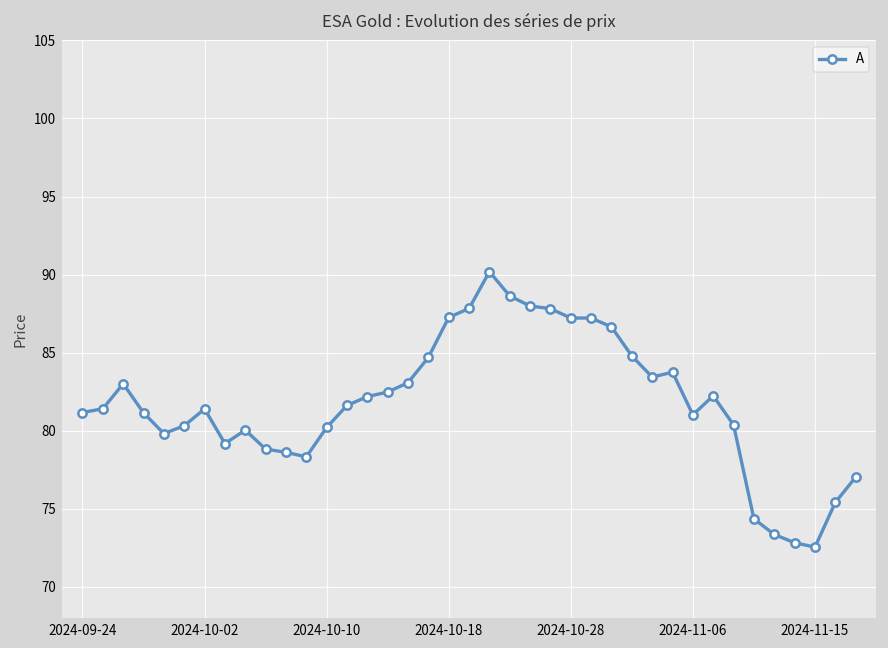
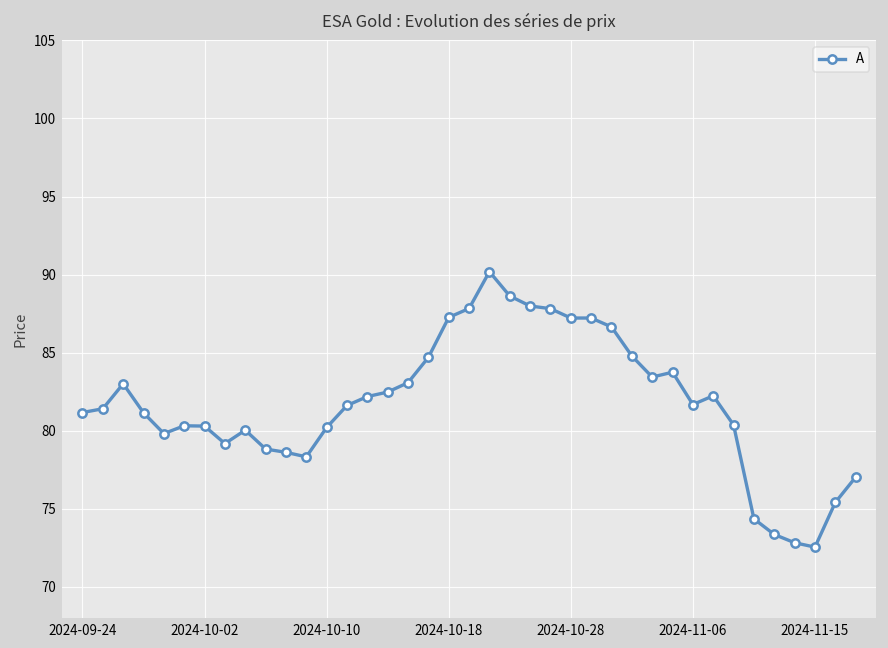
2024-10-02: 81.4 -> 80.3
2024-11-06: 81.0 -> 81.7
